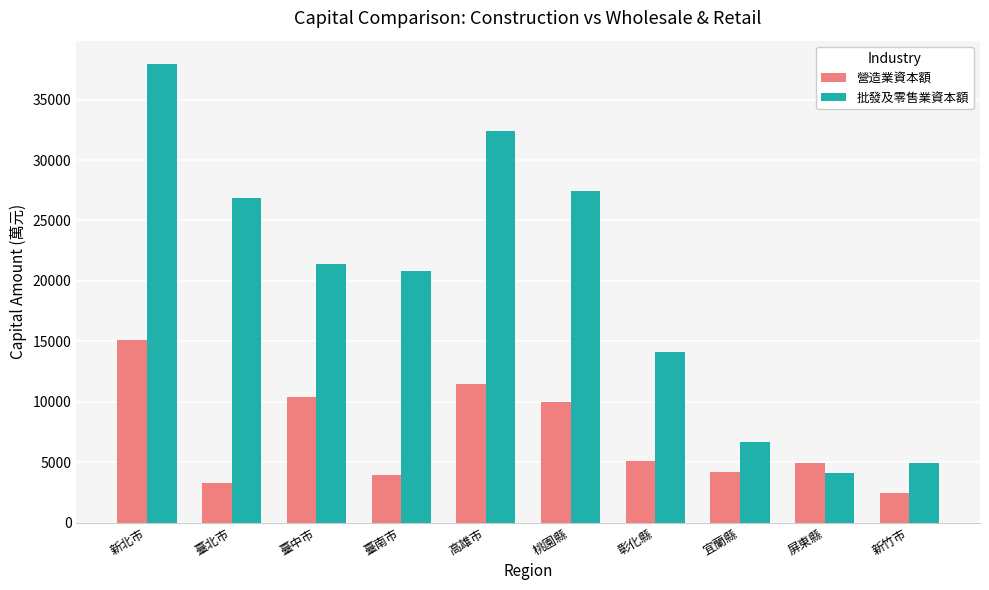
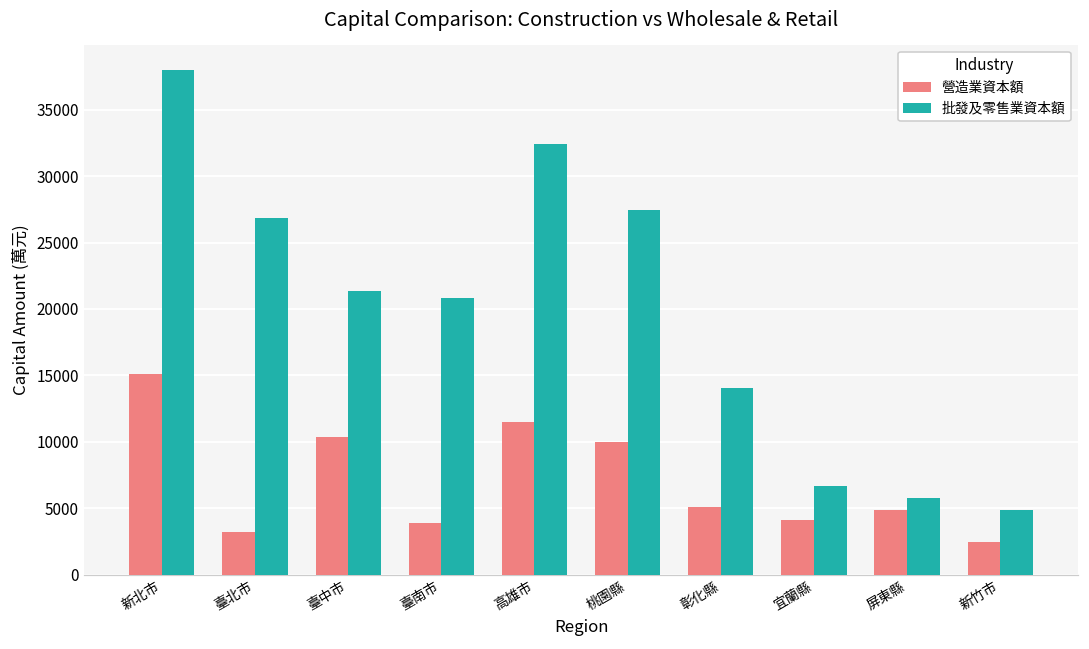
批發及零售業資本額, 屏東縣: 4100 -> 5800
